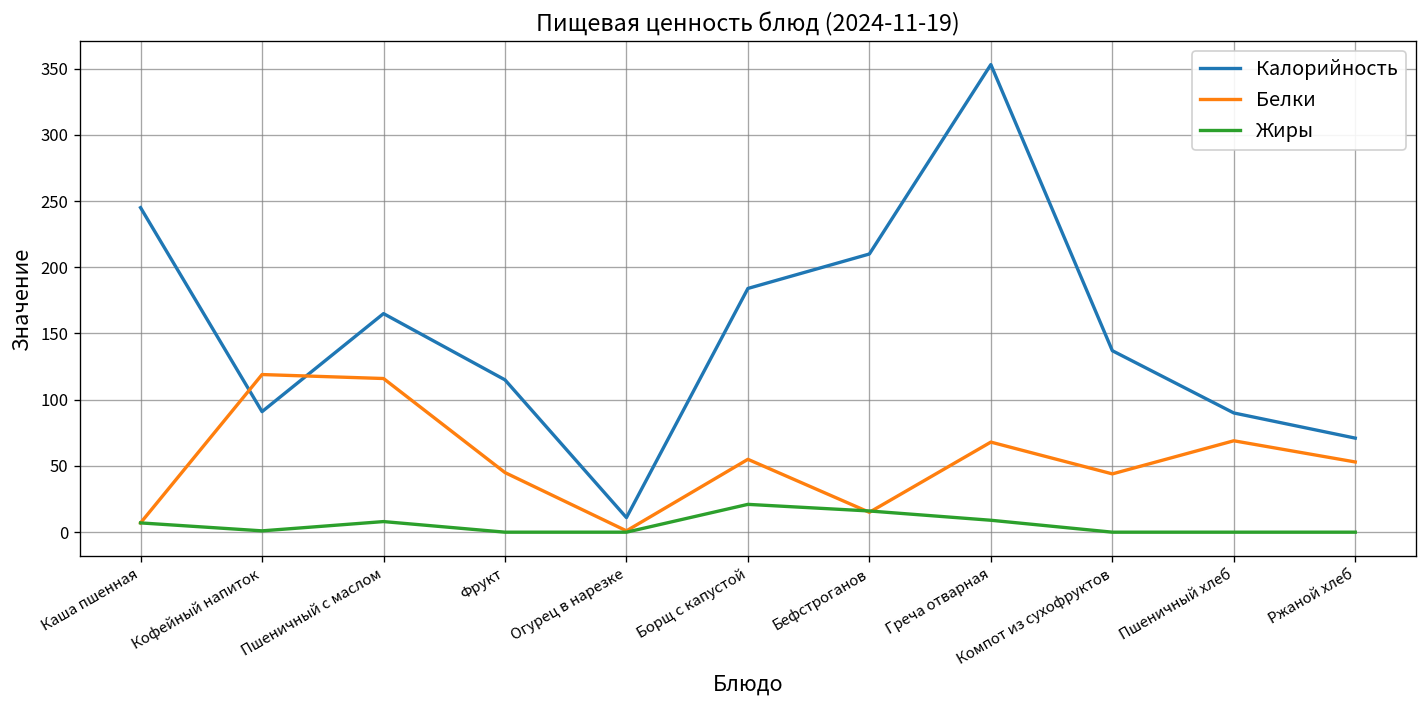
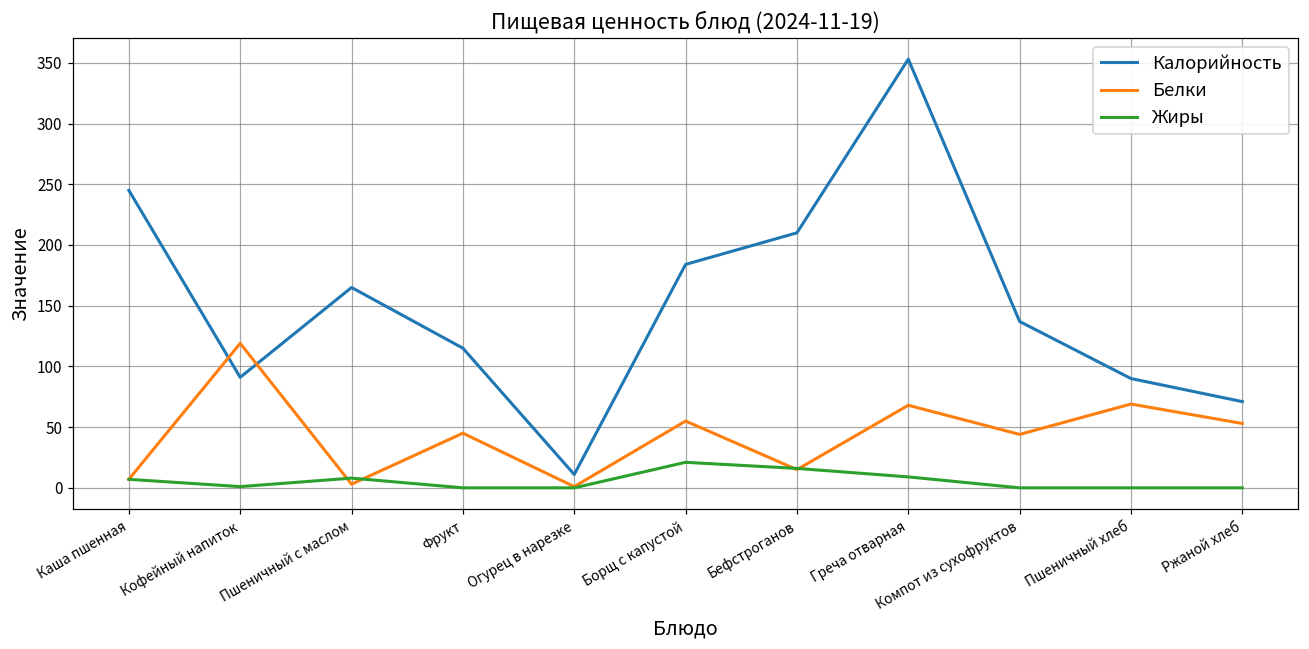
Белки, Пшеничный с маслом: 116 -> 3
